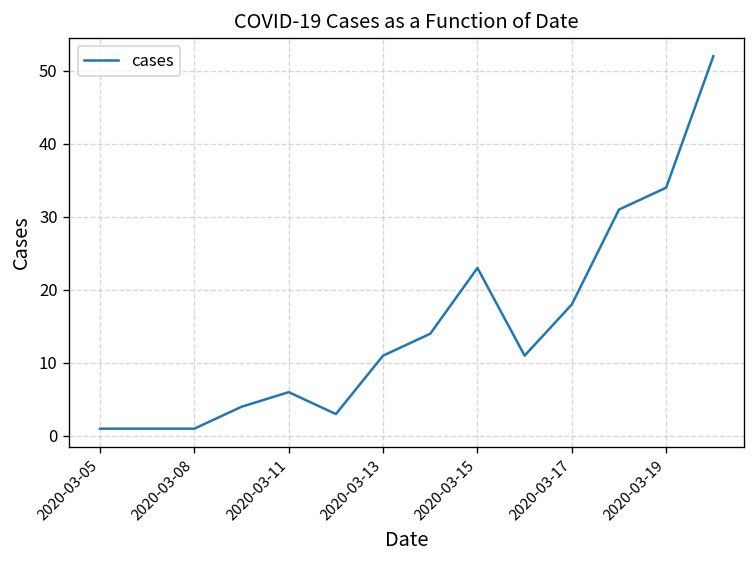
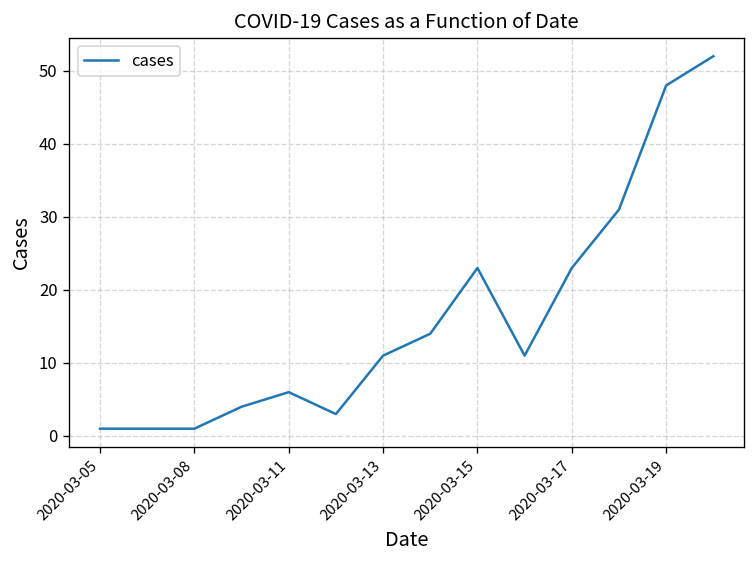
2020-03-17: 18 -> 23
2020-03-19: 34 -> 48
